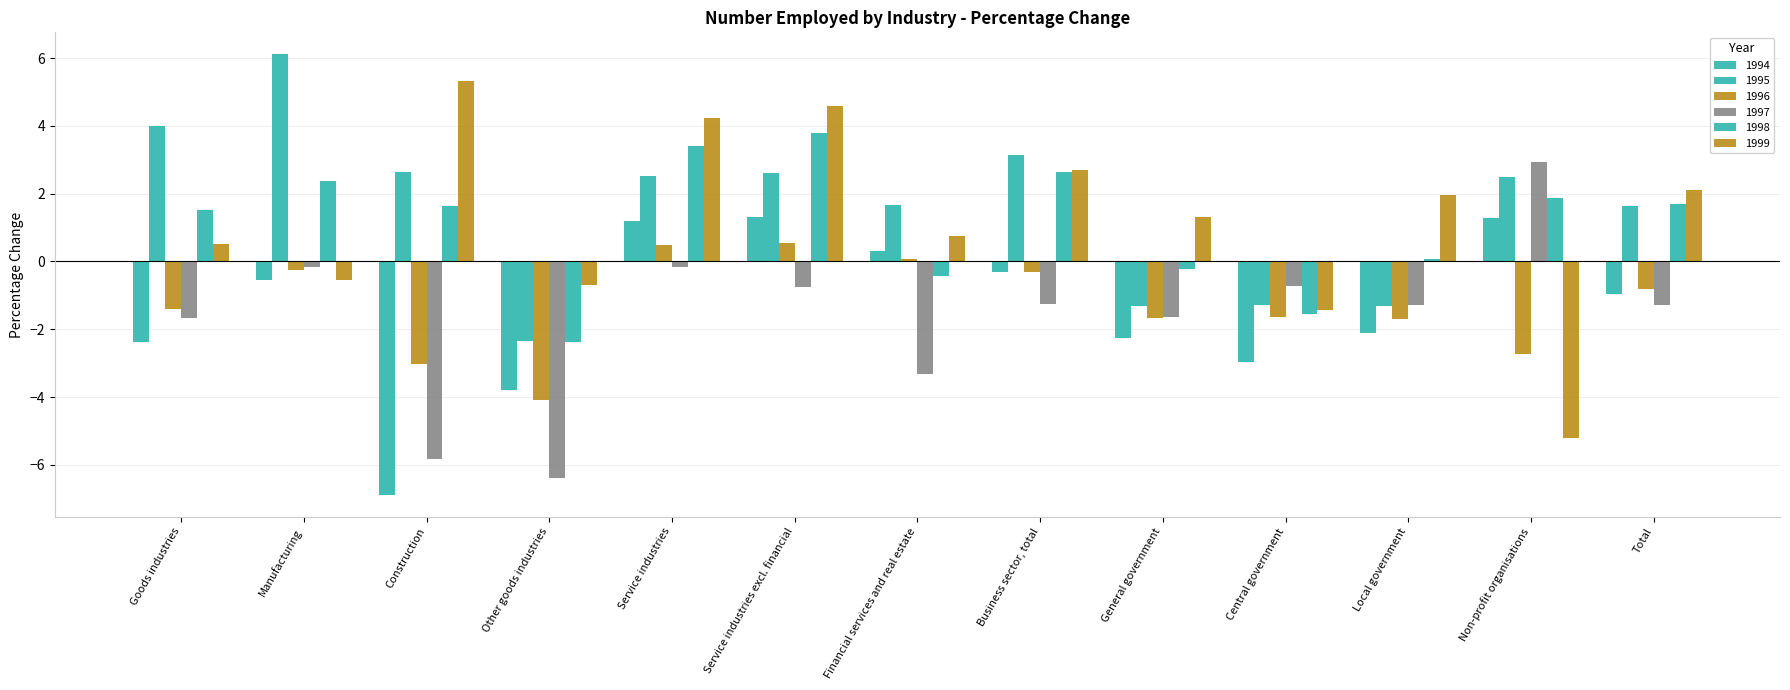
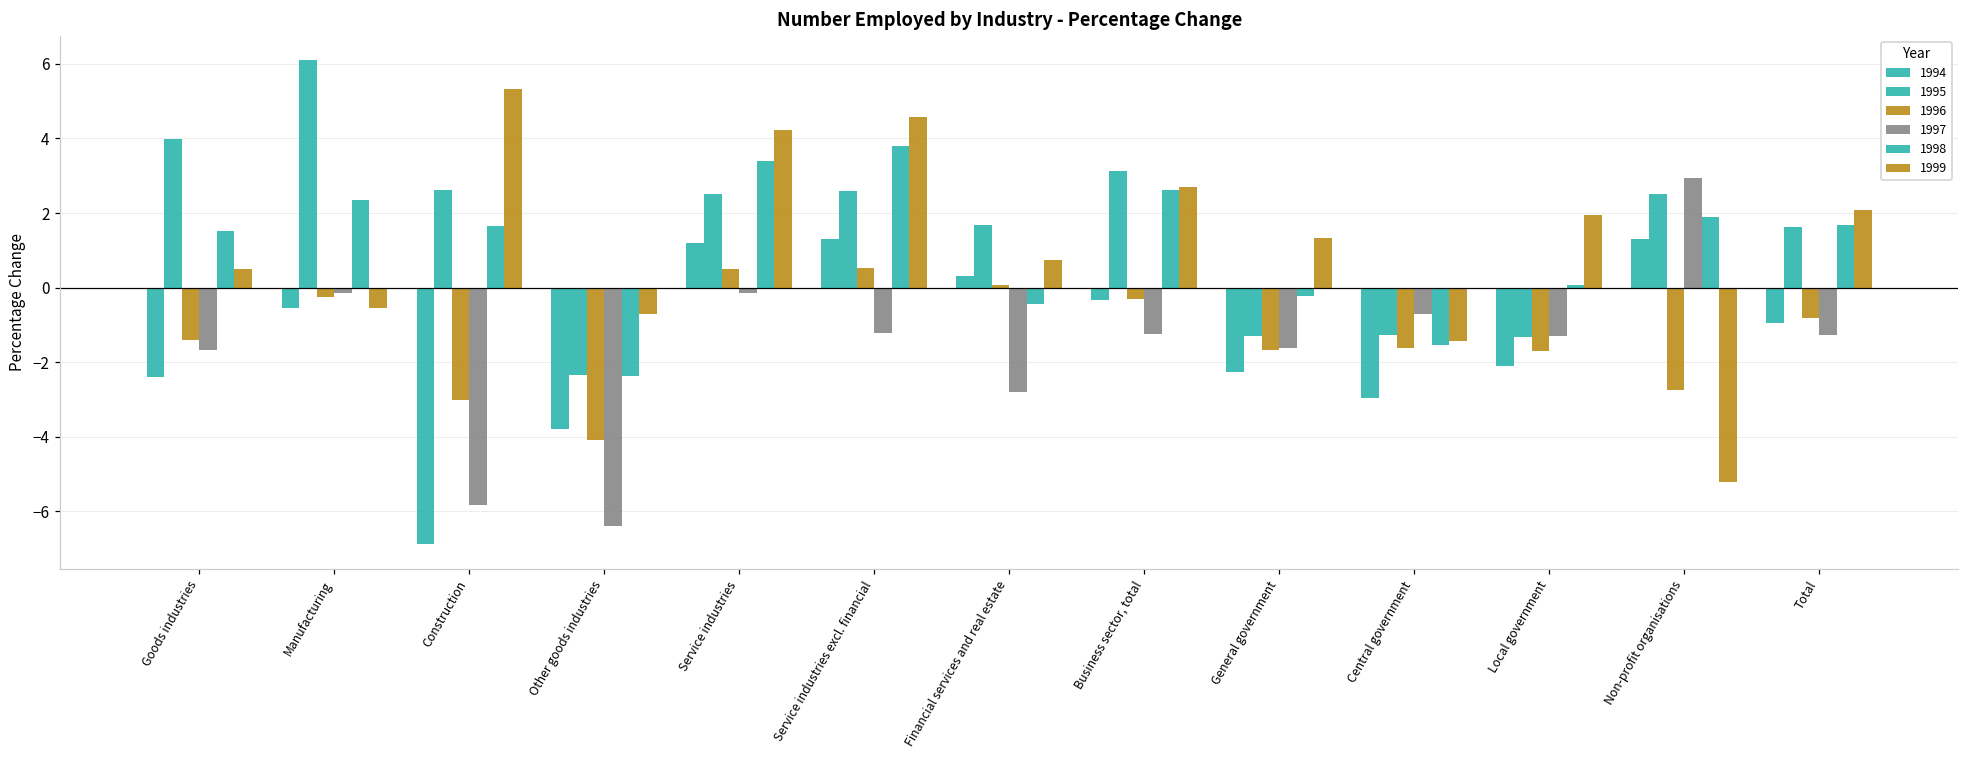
1997, Service industries excl. financial: -0.8 -> -1.2
1997, Financial services and real estate: -3.3 -> -2.8
